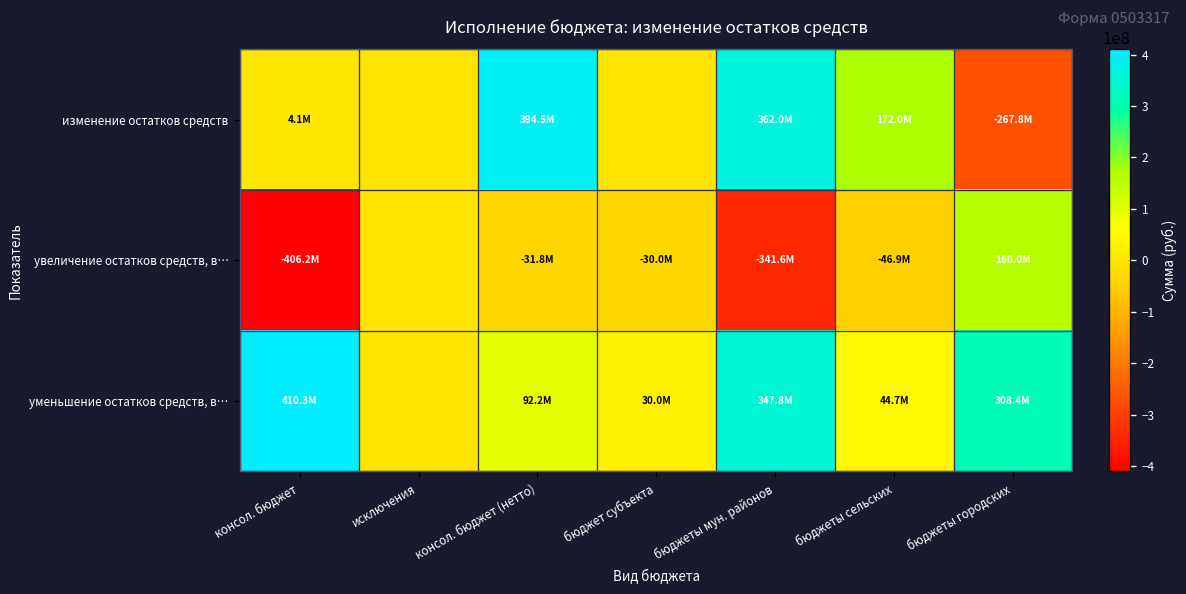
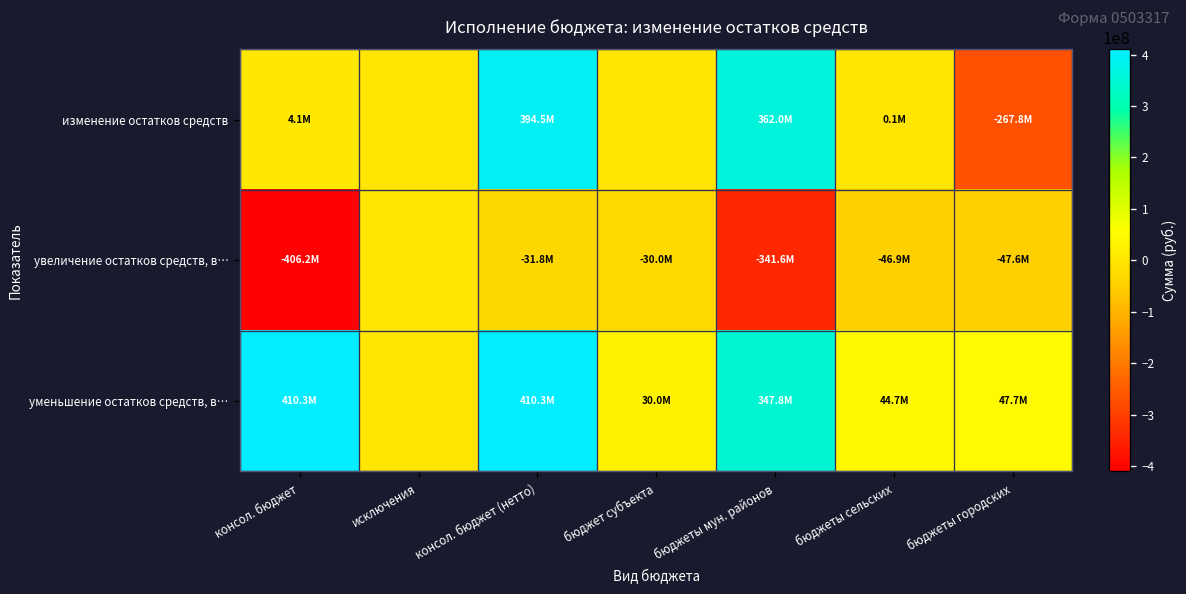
изменение остатков средств, бюджеты сельских: 172.0M -> 0.1M
увеличение остатков средств, в…, бюджеты городских: 160.0M -> -47.6M
уменьшение остатков средств, в…, консол. бюджет (нетто): 92.2M -> 410.3M
уменьшение остатков средств, в…, бюджеты городских: 308.4M -> 47.7M
